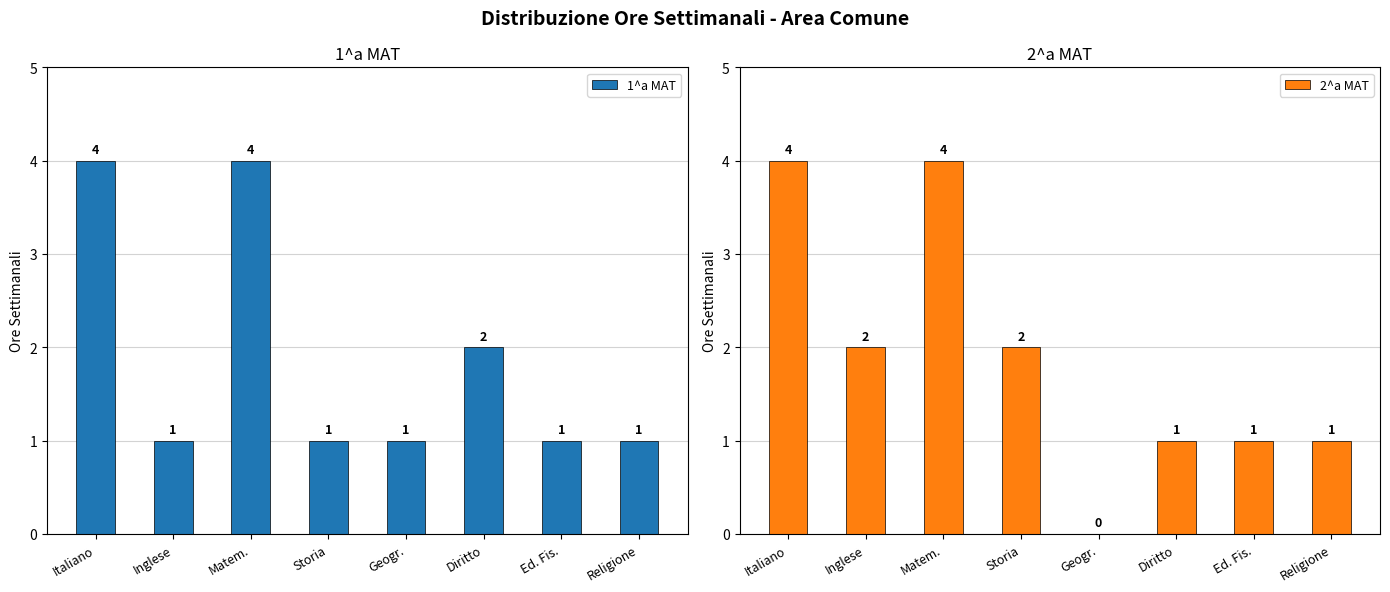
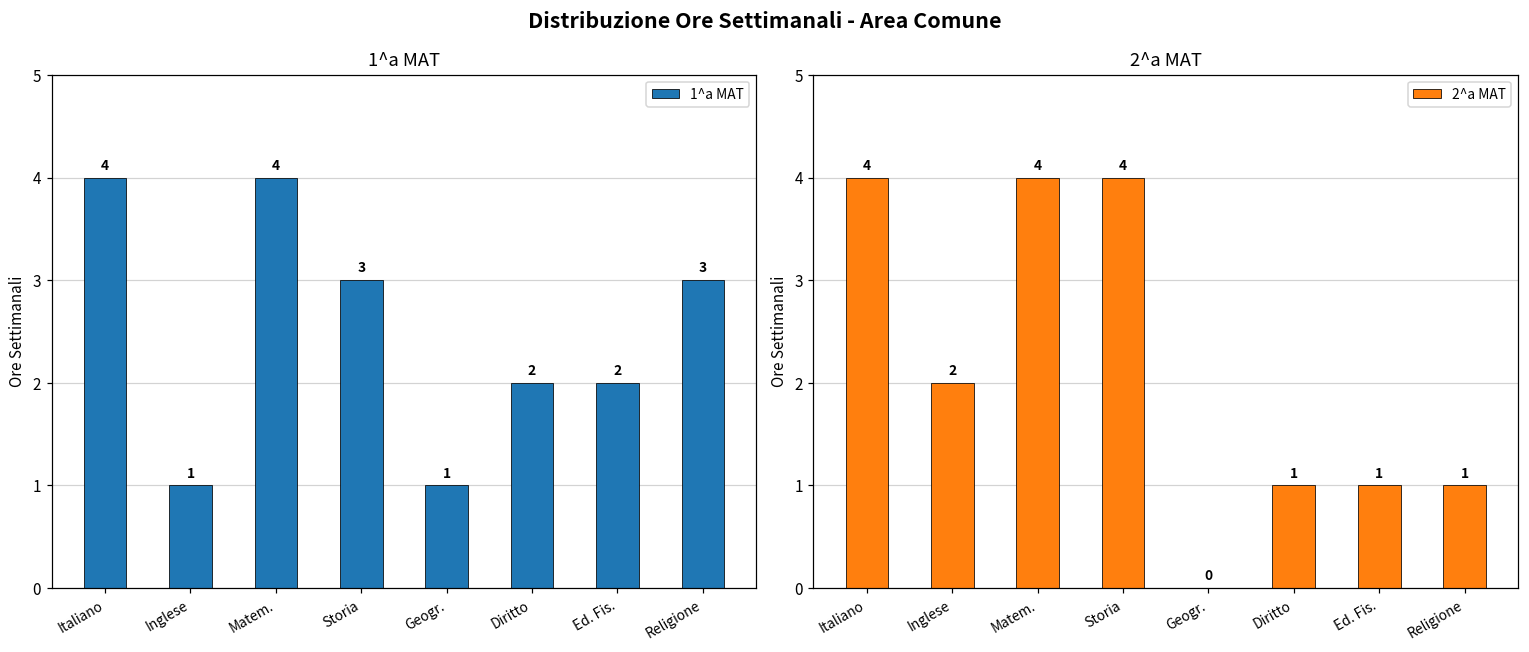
1^a MAT, Storia: 1 -> 3
1^a MAT, Ed. Fis.: 1 -> 2
1^a MAT, Religione: 1 -> 3
2^a MAT, Storia: 2 -> 4
